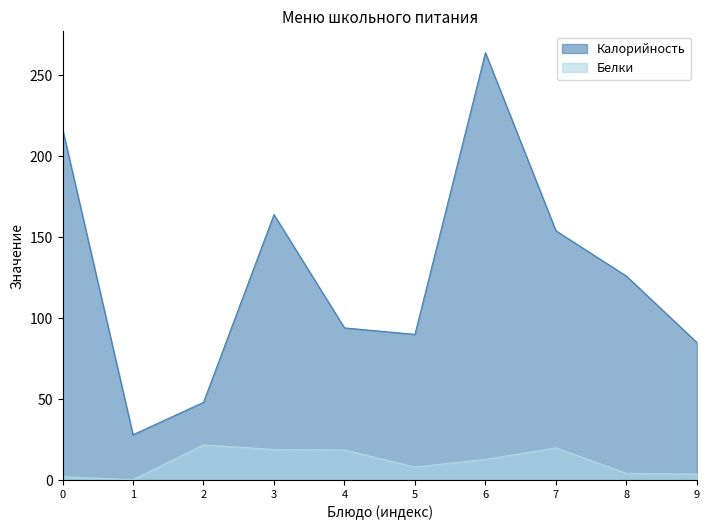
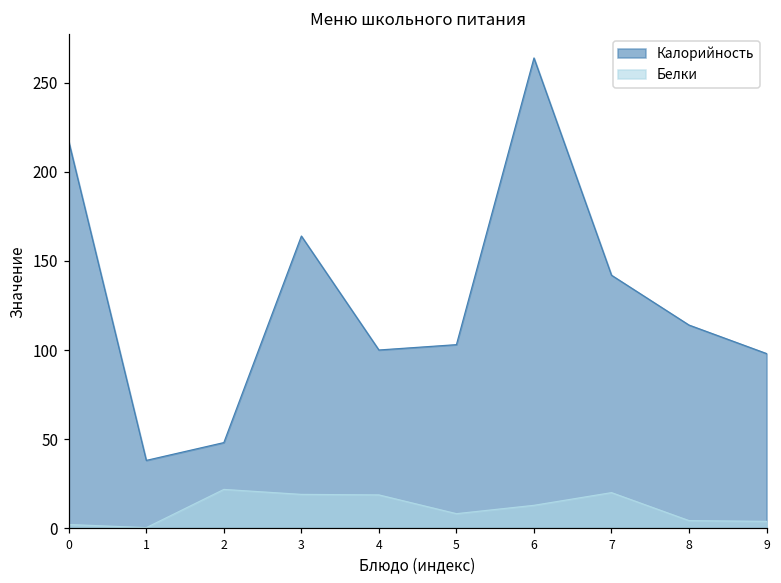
Калорийность, 1: 28 -> 38
Калорийность, 4: 94 -> 100
Калорийность, 5: 90 -> 103
Калорийность, 7: 154 -> 142
Калорийность, 8: 126 -> 114
Калорийность, 9: 85 -> 98
